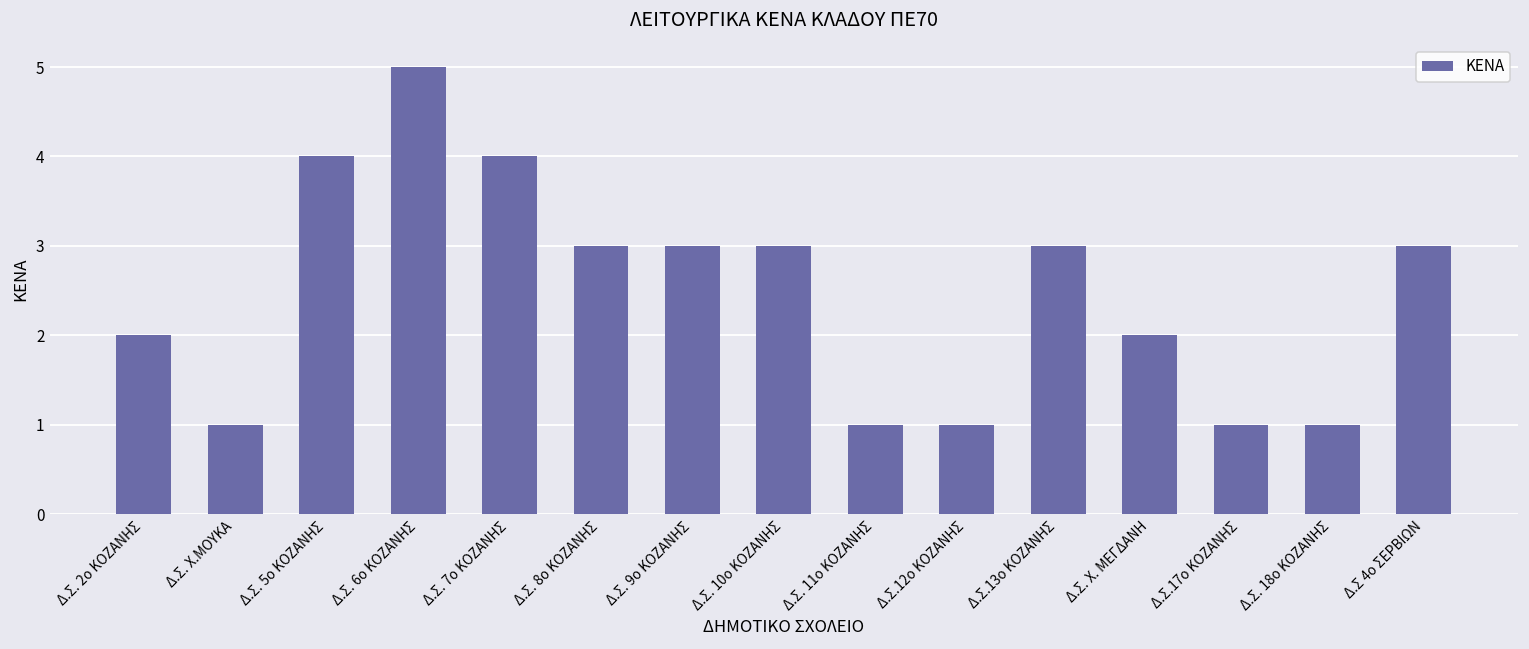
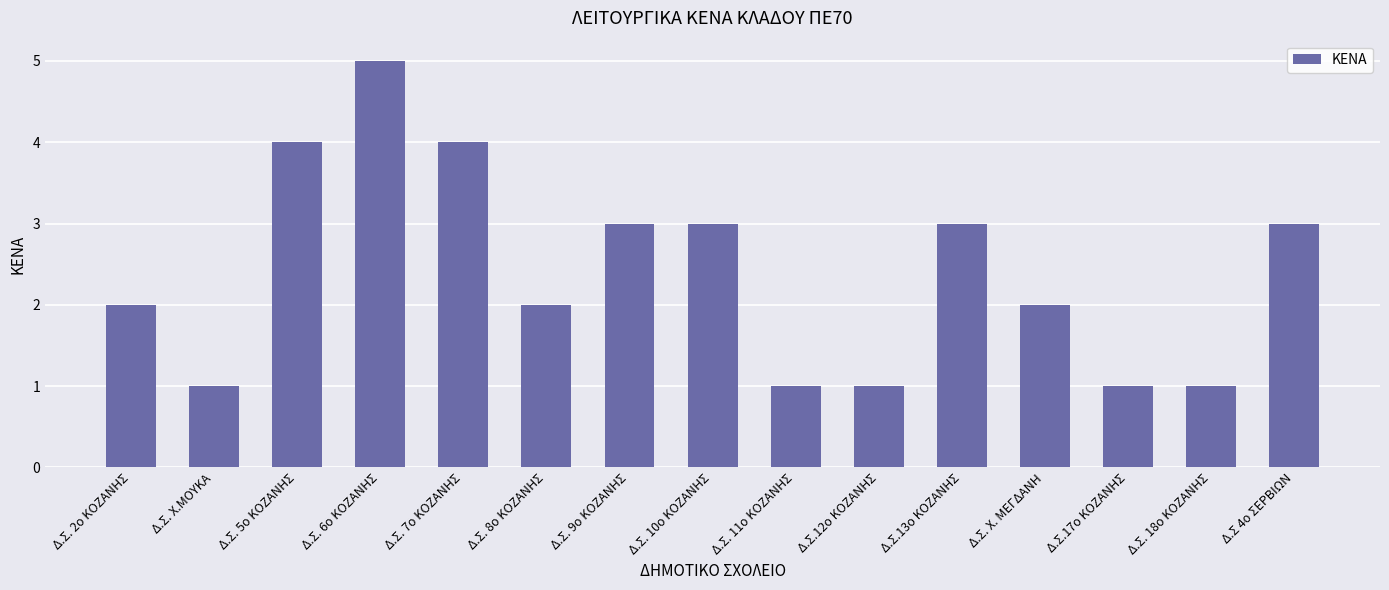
Δ.Σ. 8ο ΚΟΖΑΝΗΣ: 3 -> 2
